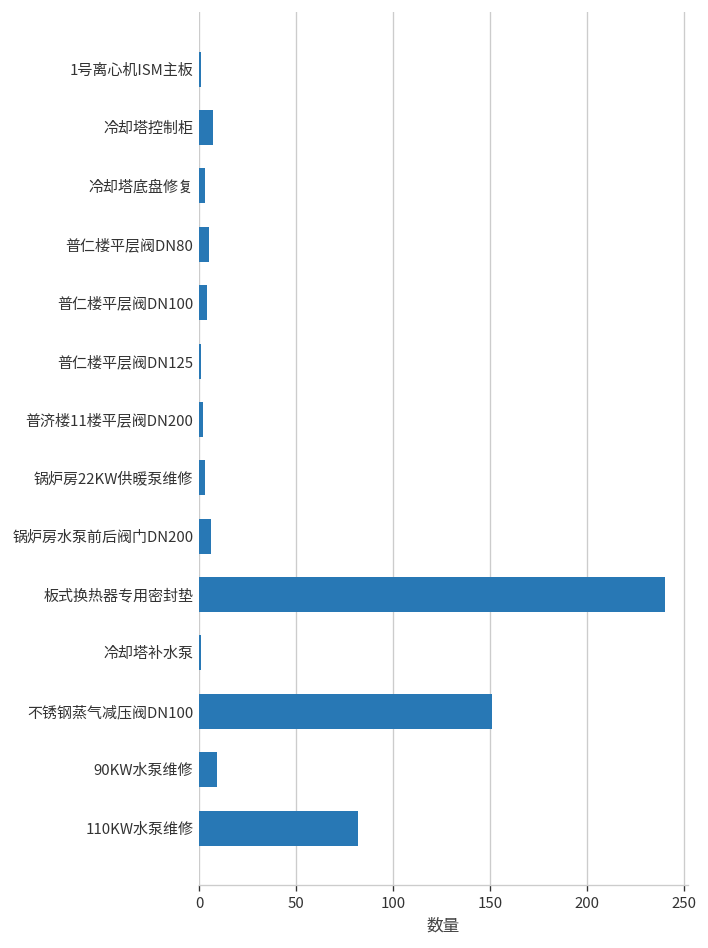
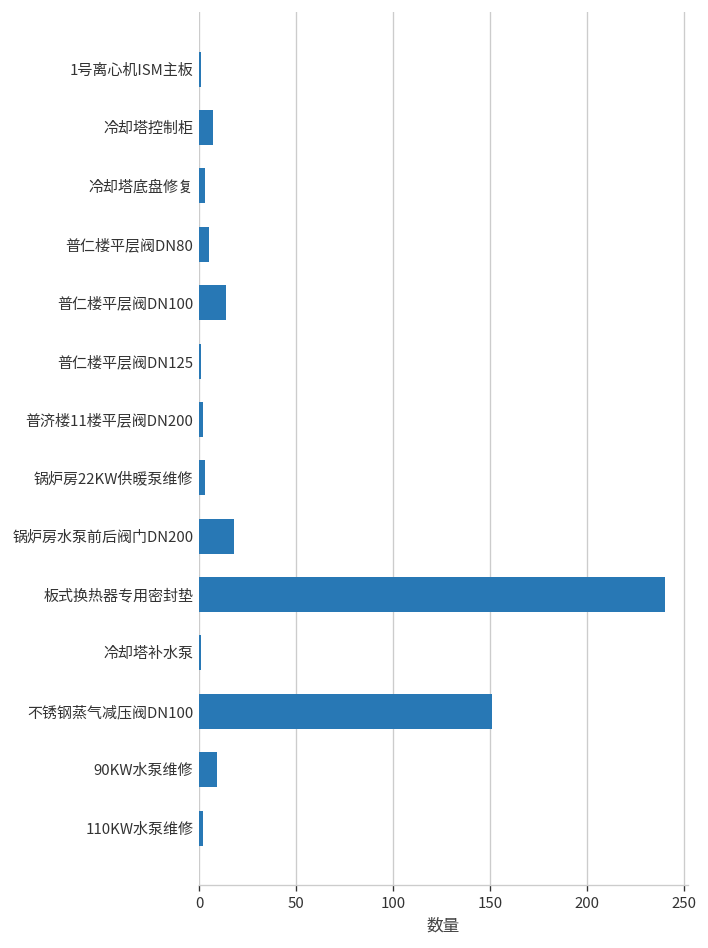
普仁楼平层阀DN100: 4 -> 14
锅炉房水泵前后阀门DN200: 6 -> 18
110KW水泵维修: 82 -> 2
